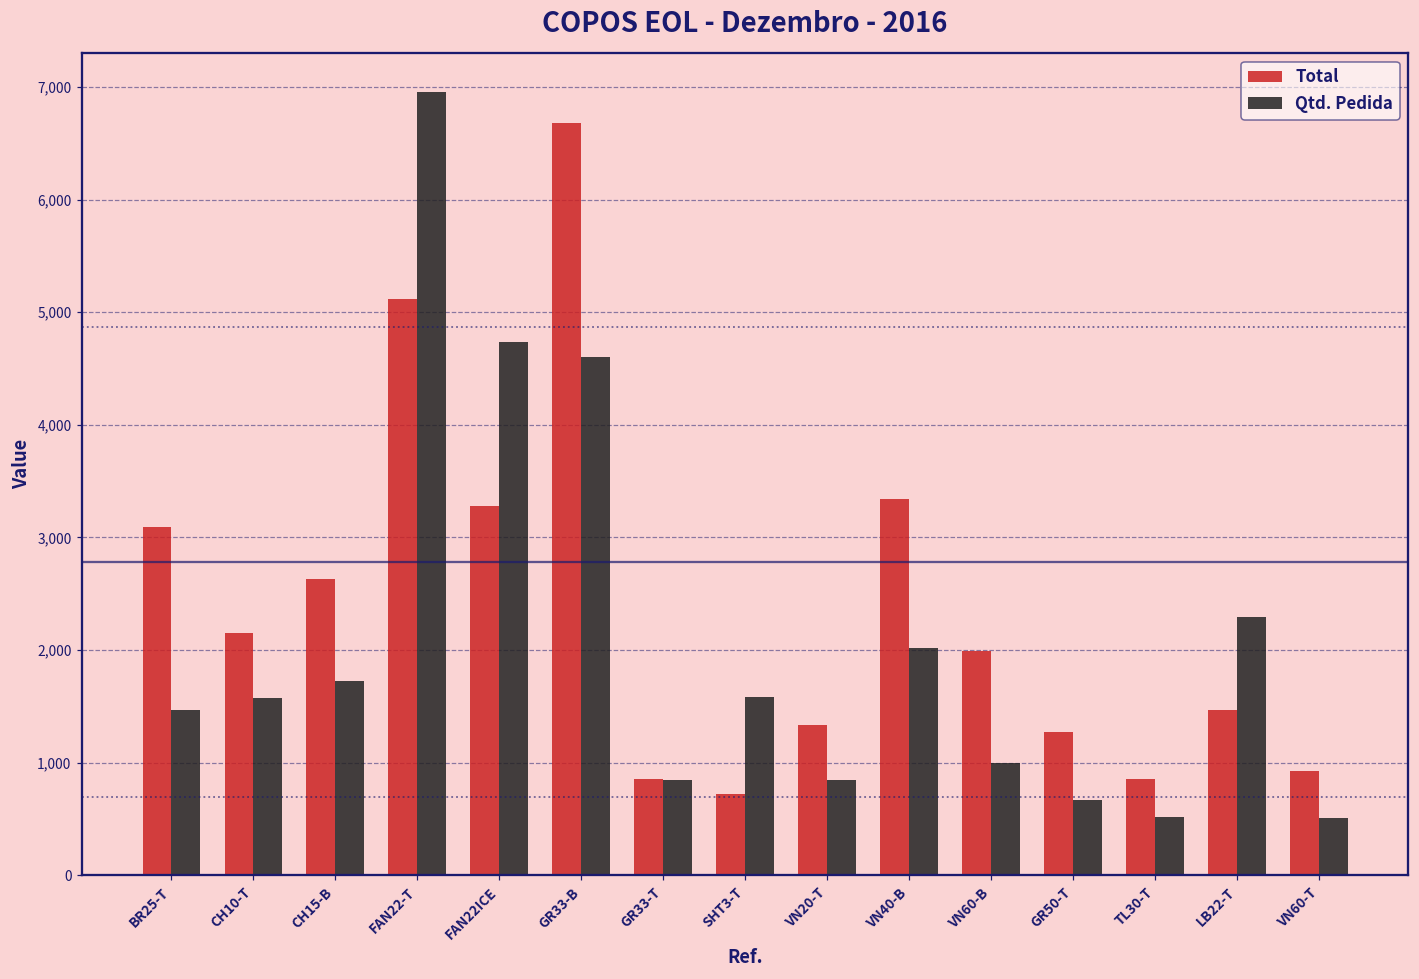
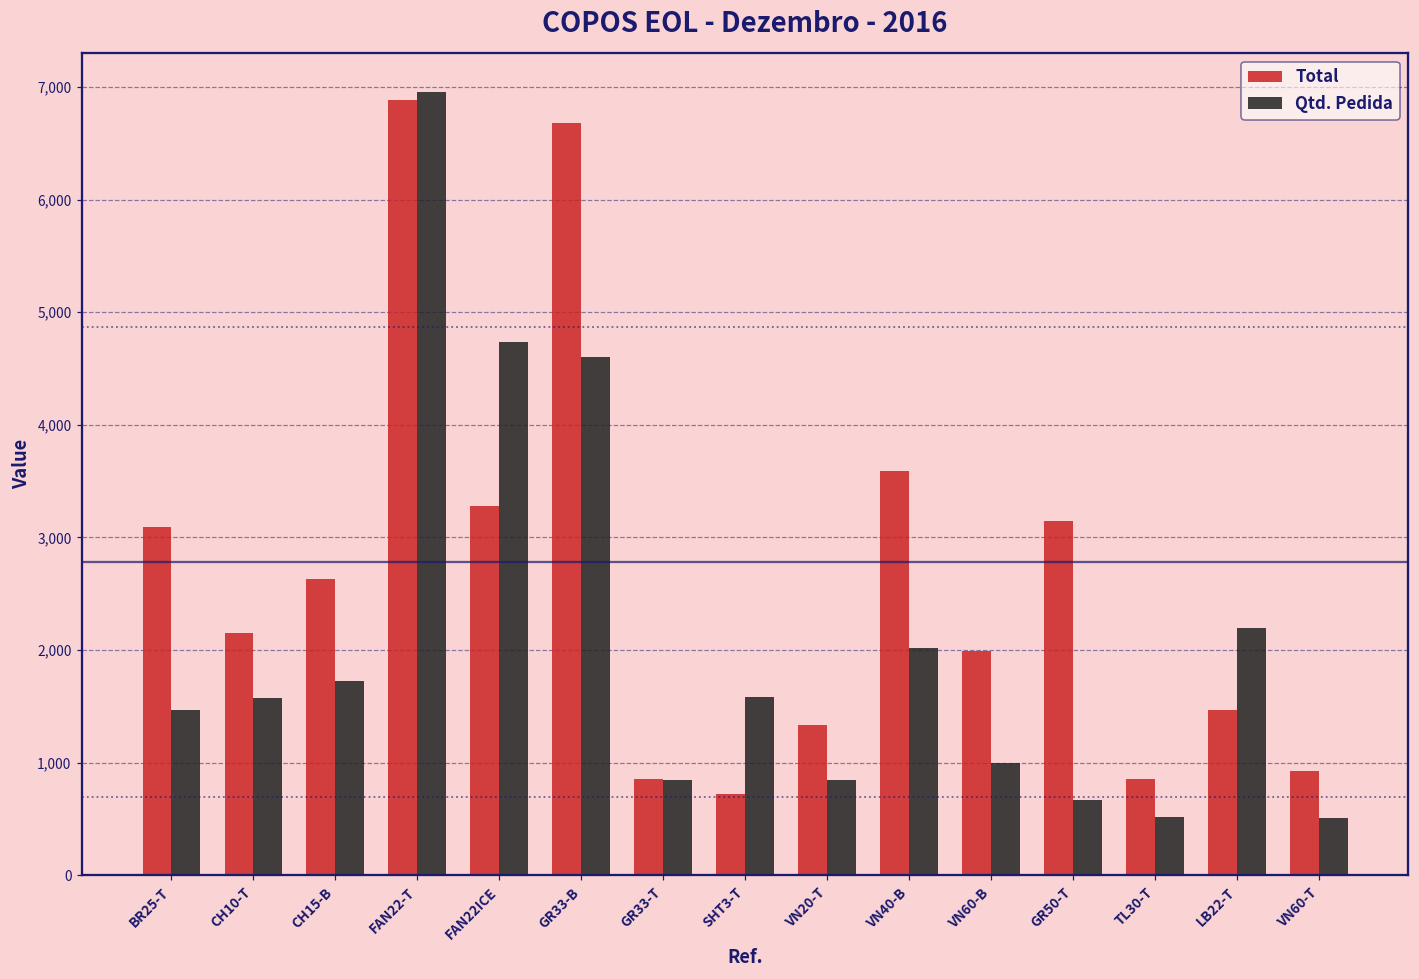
Total, FAN22-T: 5,120 -> 6,880
Total, VN40-B: 3,340 -> 3,590
Total, GR50-T: 1,280 -> 3,150
Qtd. Pedida, LB22-T: 2,300 -> 2,200
